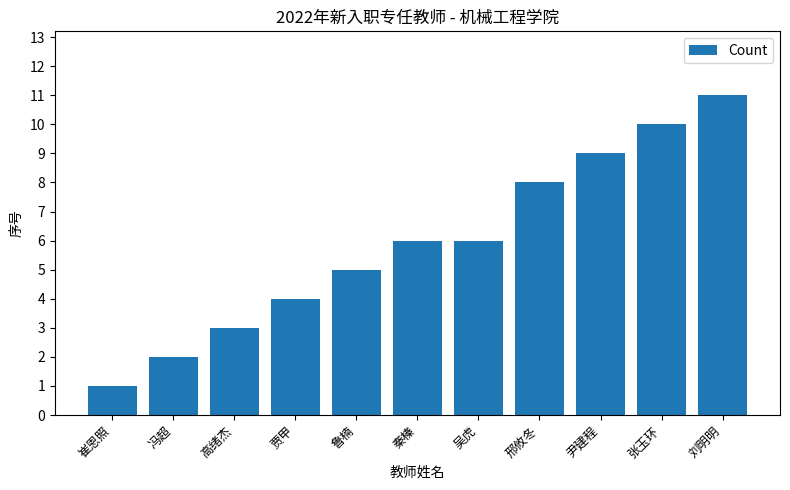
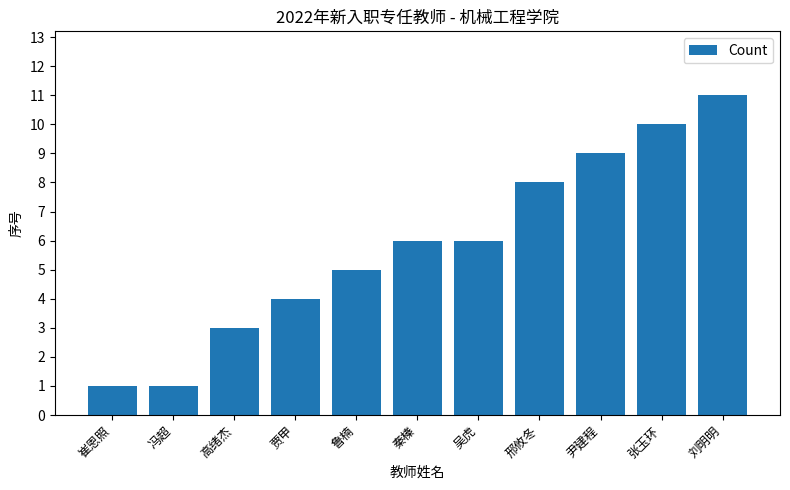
冯超: 2 -> 1
